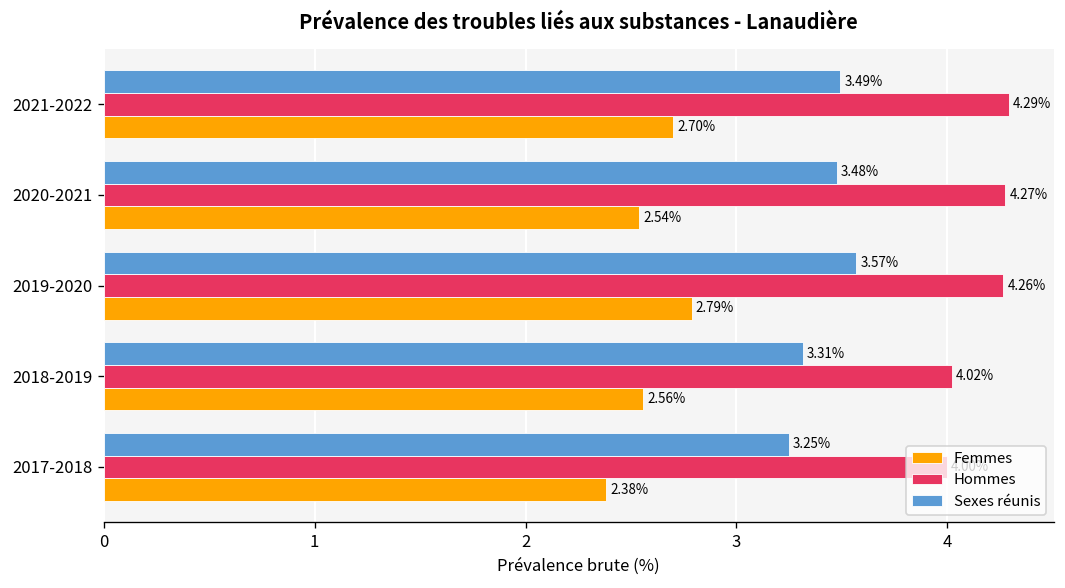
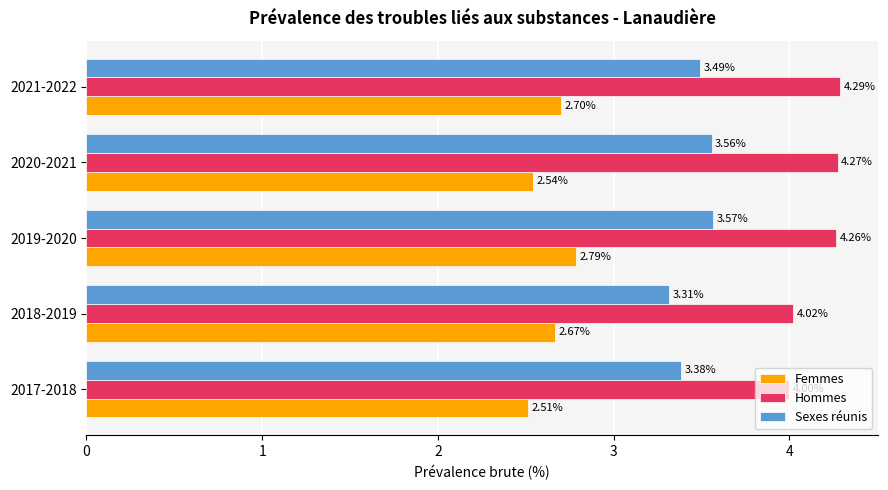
Sexes réunis, 2020-2021: 3.48% -> 3.56%
Femmes, 2018-2019: 2.56% -> 2.67%
Sexes réunis, 2017-2018: 3.25% -> 3.38%
Femmes, 2017-2018: 2.38% -> 2.51%
